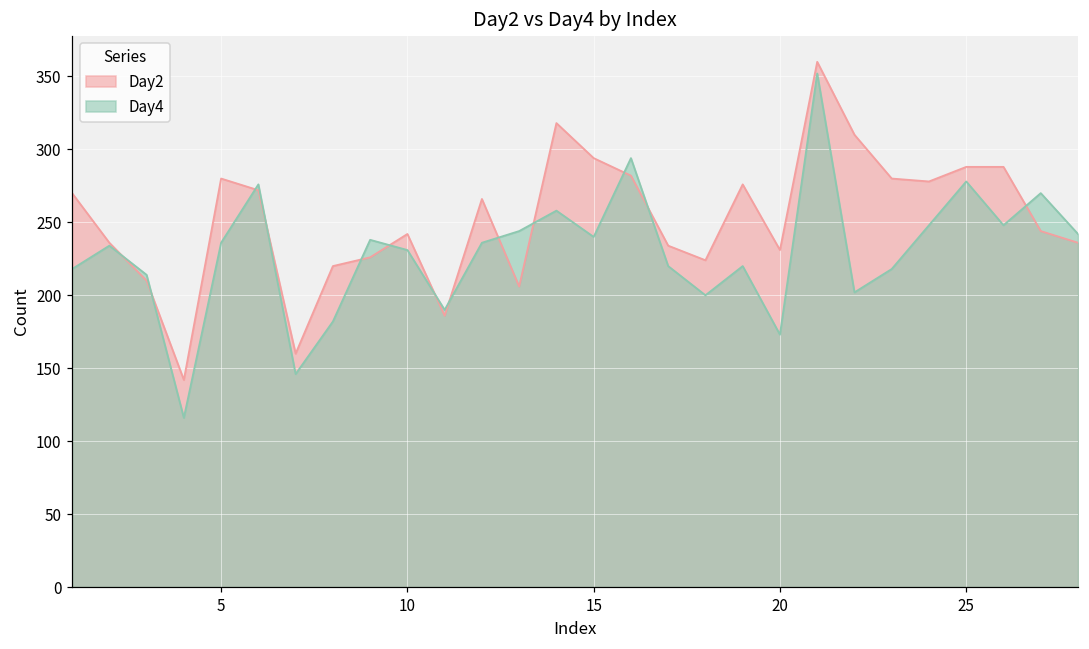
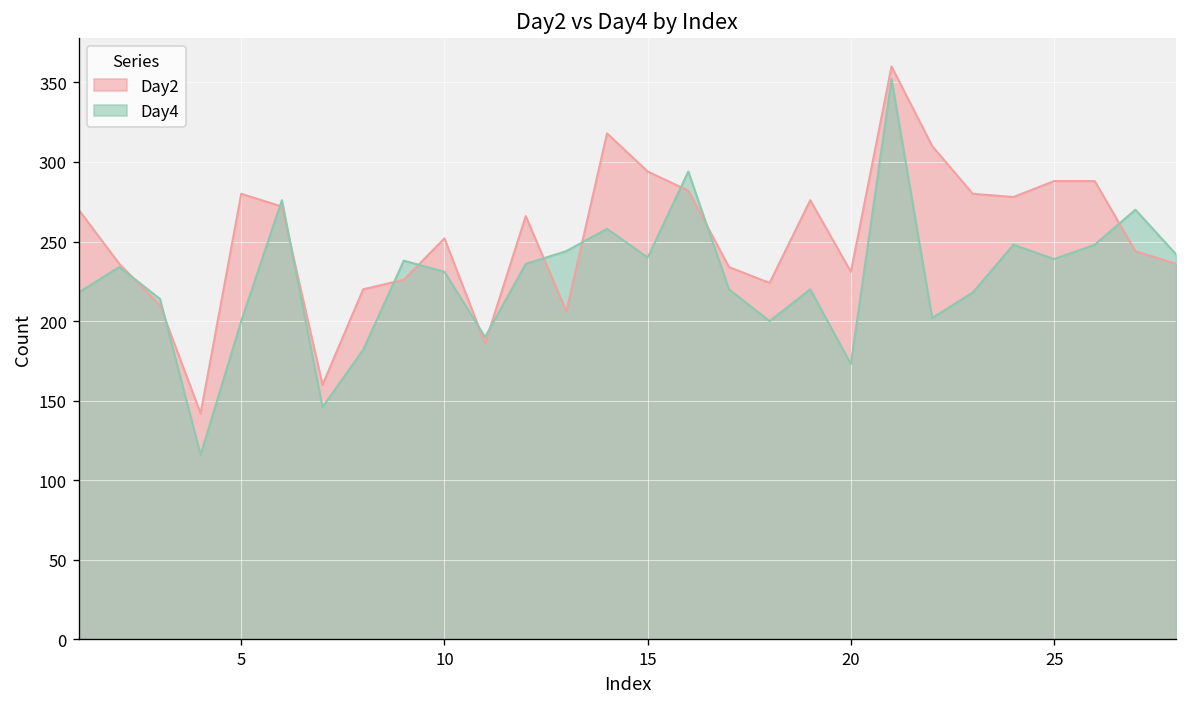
Day4, 5: 236 -> 200
Day2, 10: 242 -> 252
Day4, 25: 278 -> 239
